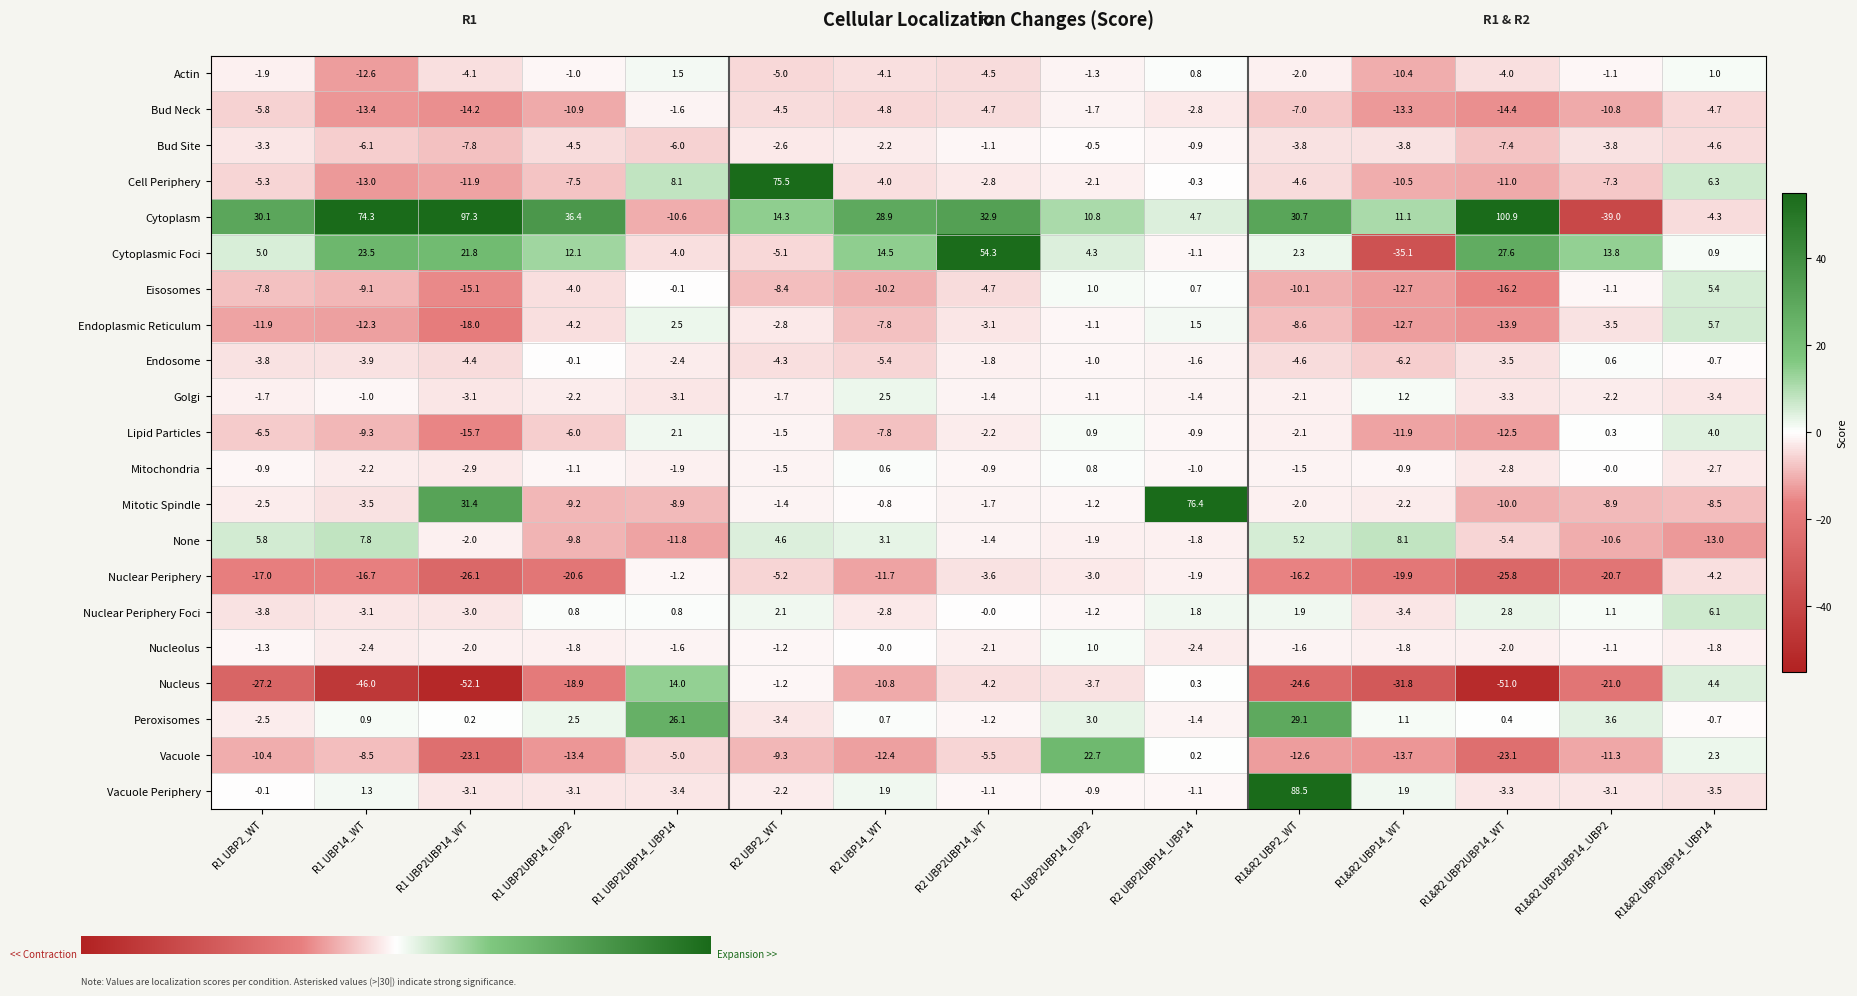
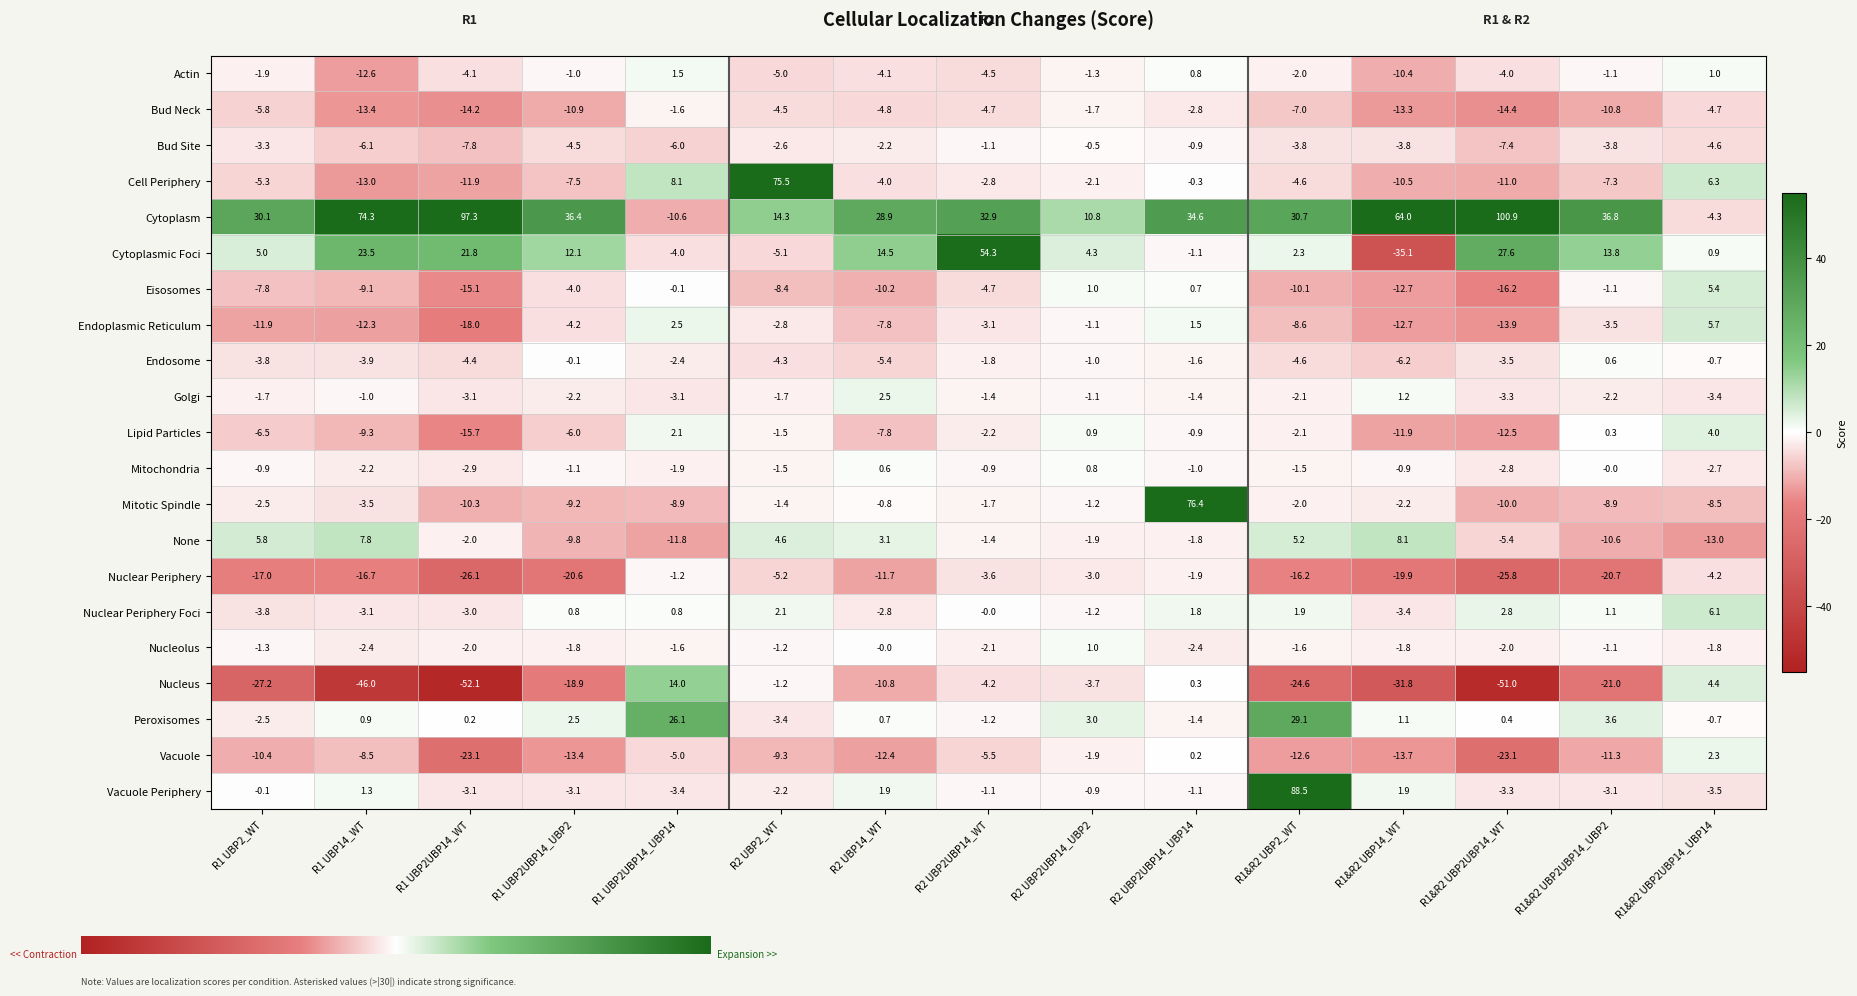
Cytoplasm, R2 UBP2UBP14_UBP14: 4.7 -> 34.6
Cytoplasm, R1&R2 UBP14_WT: 11.1 -> 64.0
Cytoplasm, R1&R2 UBP2UBP14_UBP2: -39.0 -> 36.8
Mitotic Spindle, R1 UBP2UBP14_WT: 31.4 -> -10.3
Vacuole, R2 UBP2UBP14_UBP2: 22.7 -> -1.9
